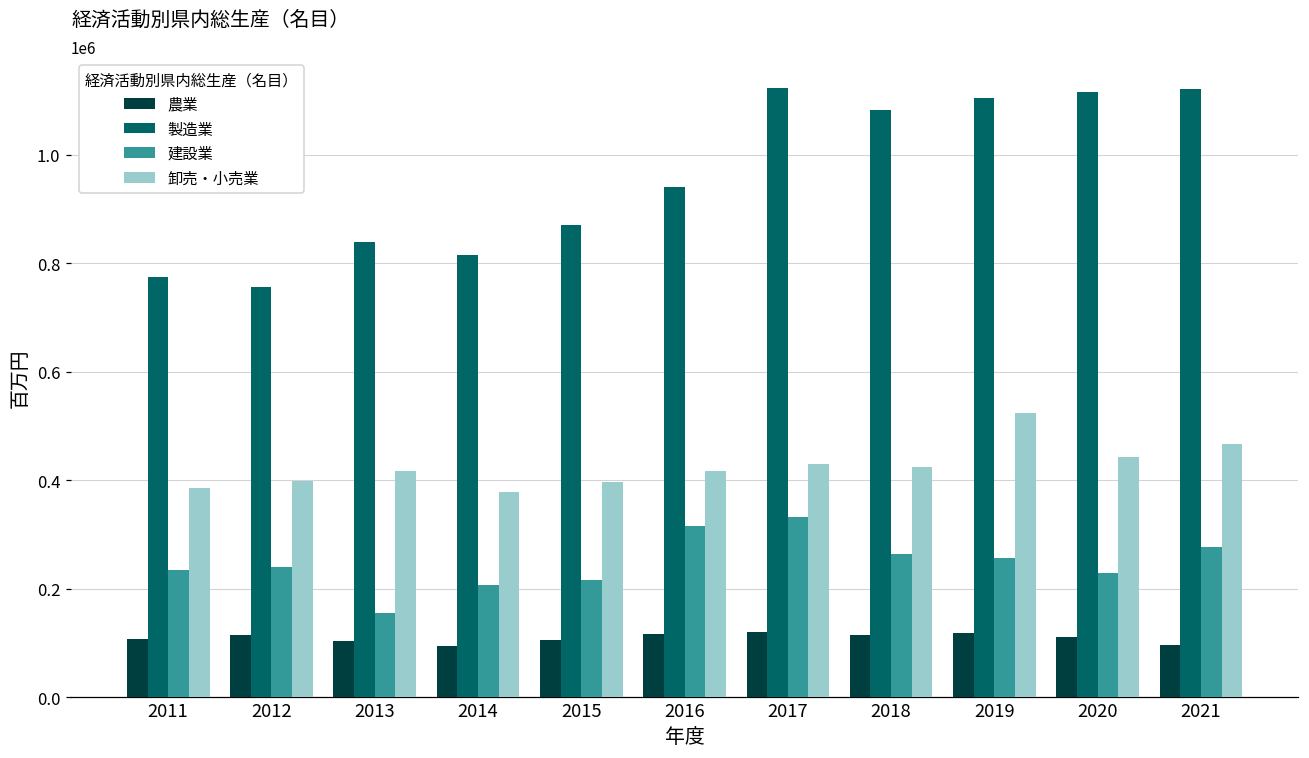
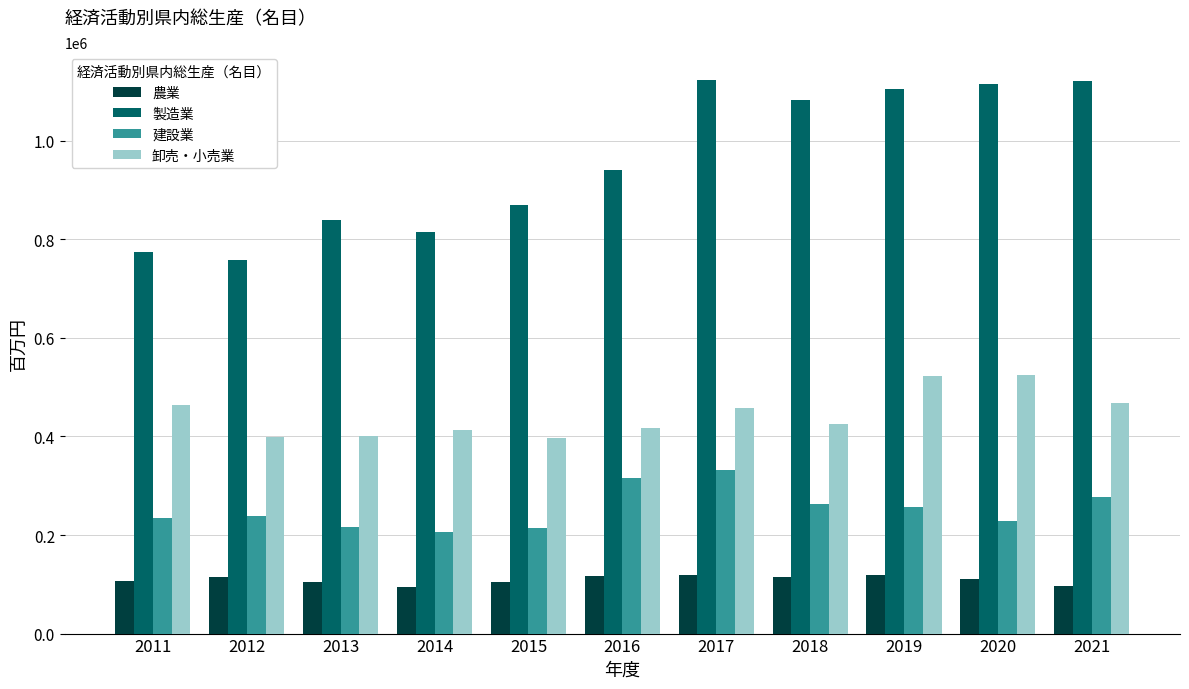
卸売・小売業, 2011: 390000 -> 460000
建設業, 2013: 160000 -> 220000
卸売・小売業, 2013: 420000 -> 400000
卸売・小売業, 2014: 380000 -> 410000
卸売・小売業, 2017: 430000 -> 460000
卸売・小売業, 2020: 440000 -> 520000
